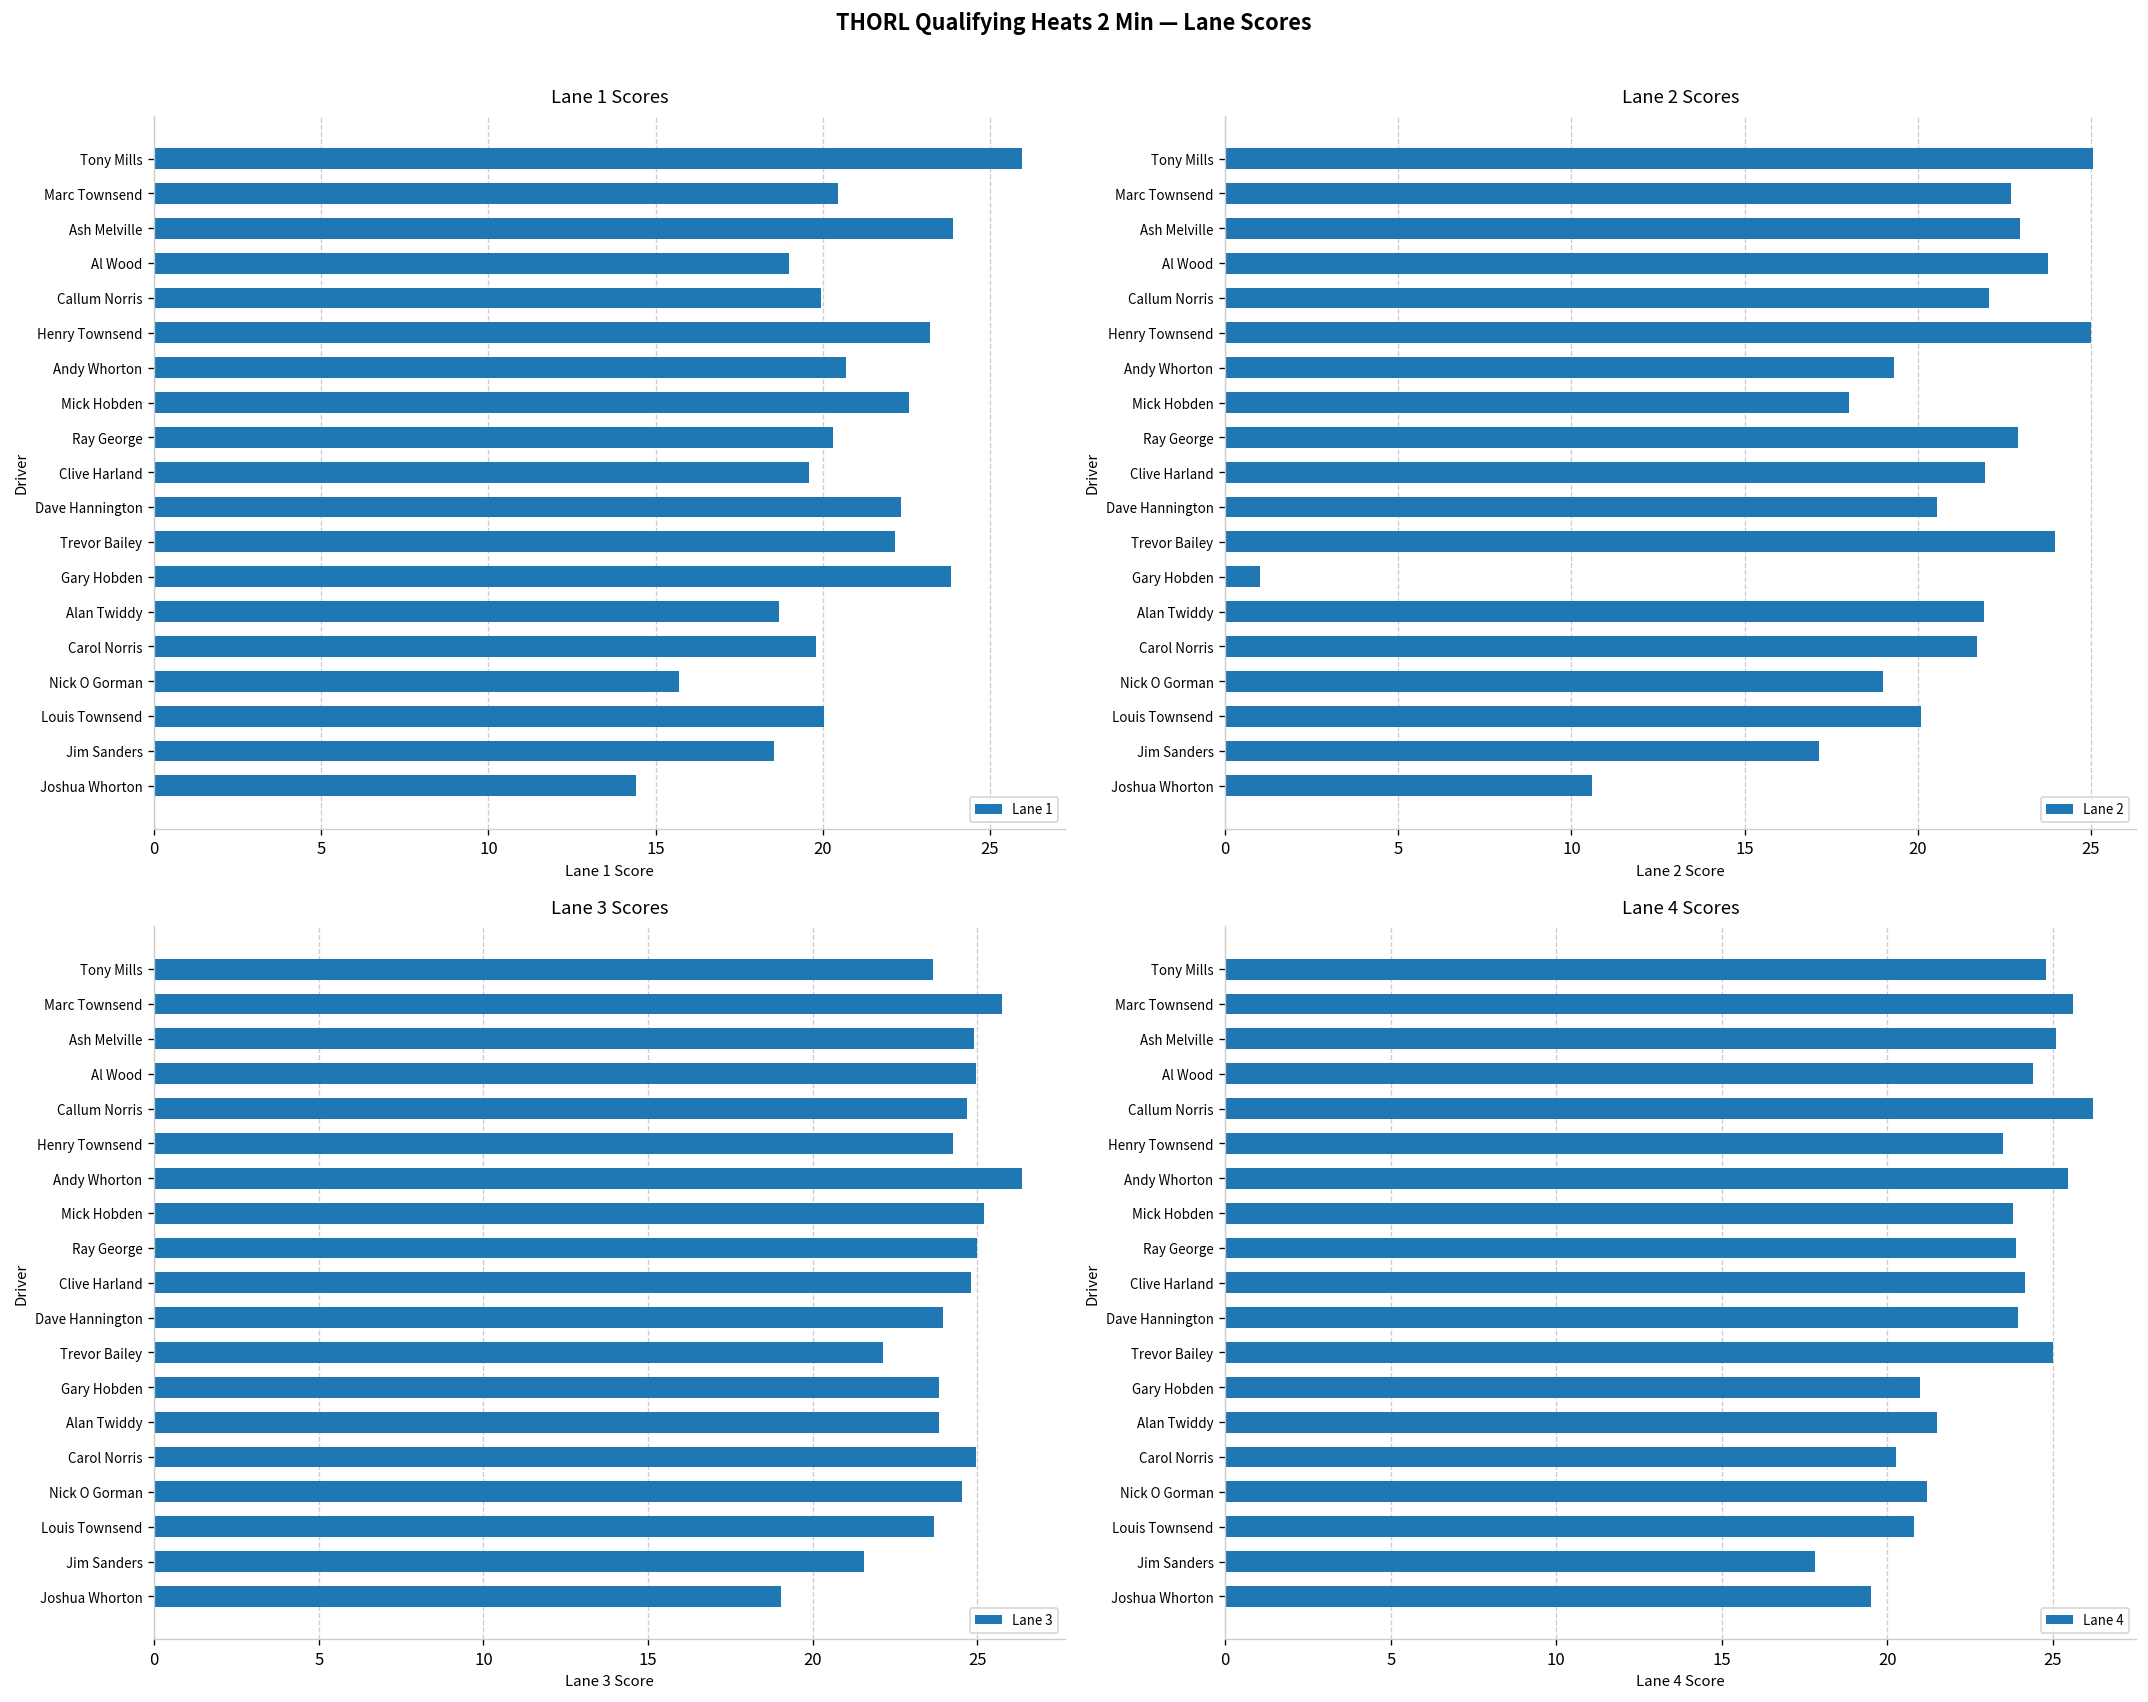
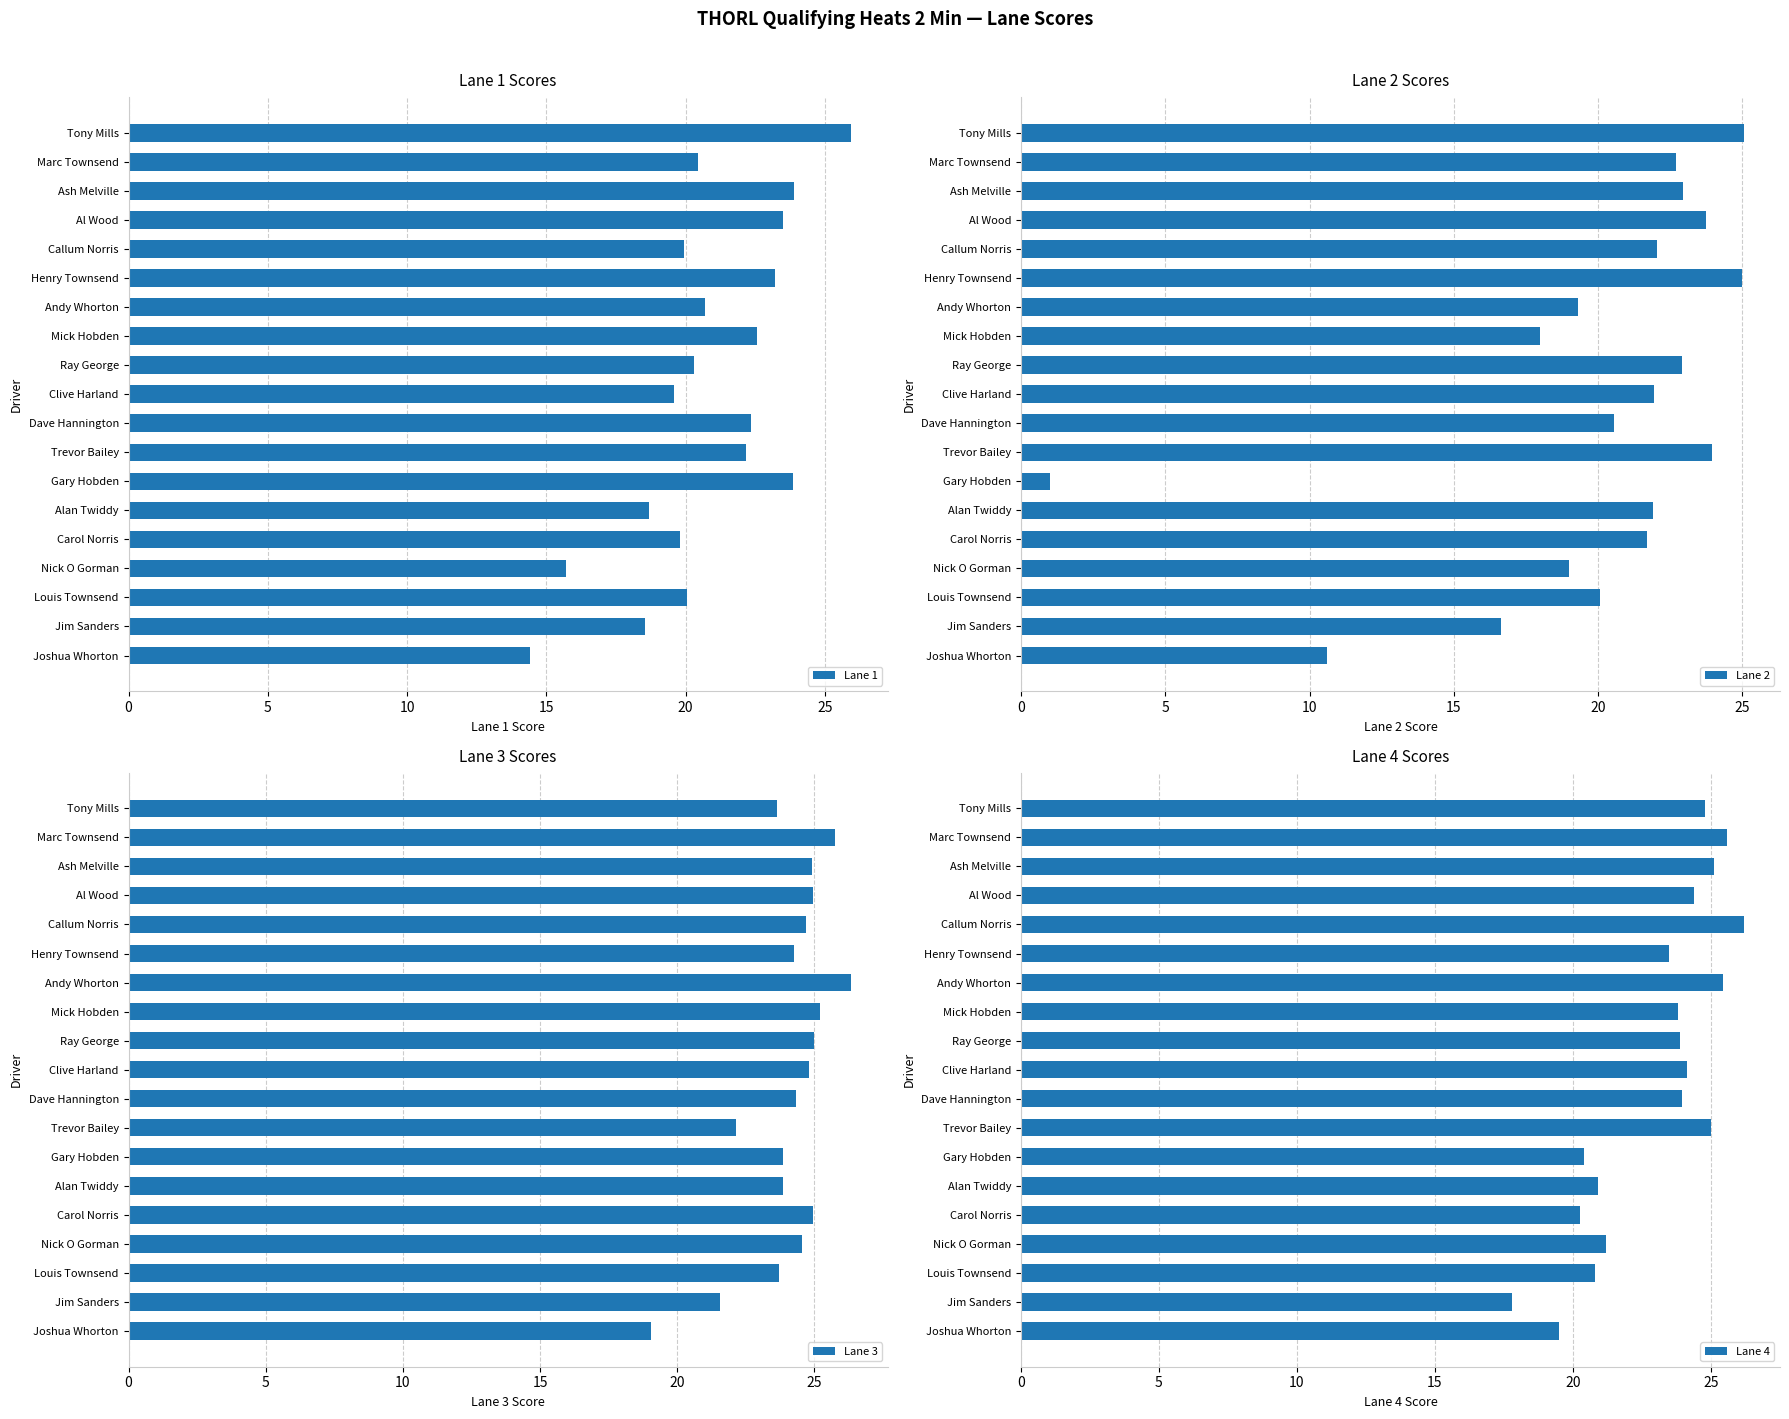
Lane 1 Scores, Al Wood: 19.0 -> 23.5
Lane 2 Scores, Jim Sanders: 17.2 -> 16.6
Lane 3 Scores, Dave Hannington: 24.0 -> 24.4
Lane 4 Scores, Gary Hobden: 21.0 -> 20.4
Lane 4 Scores, Alan Twiddy: 21.5 -> 20.9
